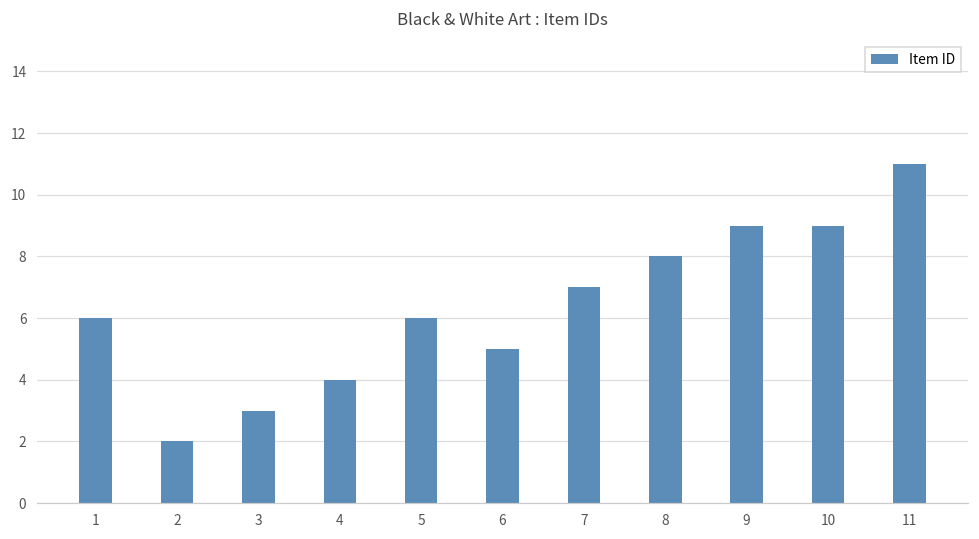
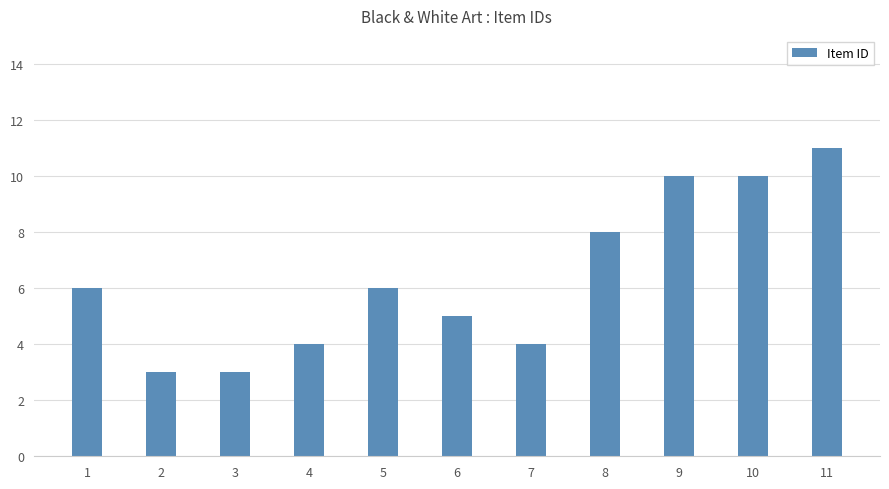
2: 2 -> 3
7: 7 -> 4
9: 9 -> 10
10: 9 -> 10
